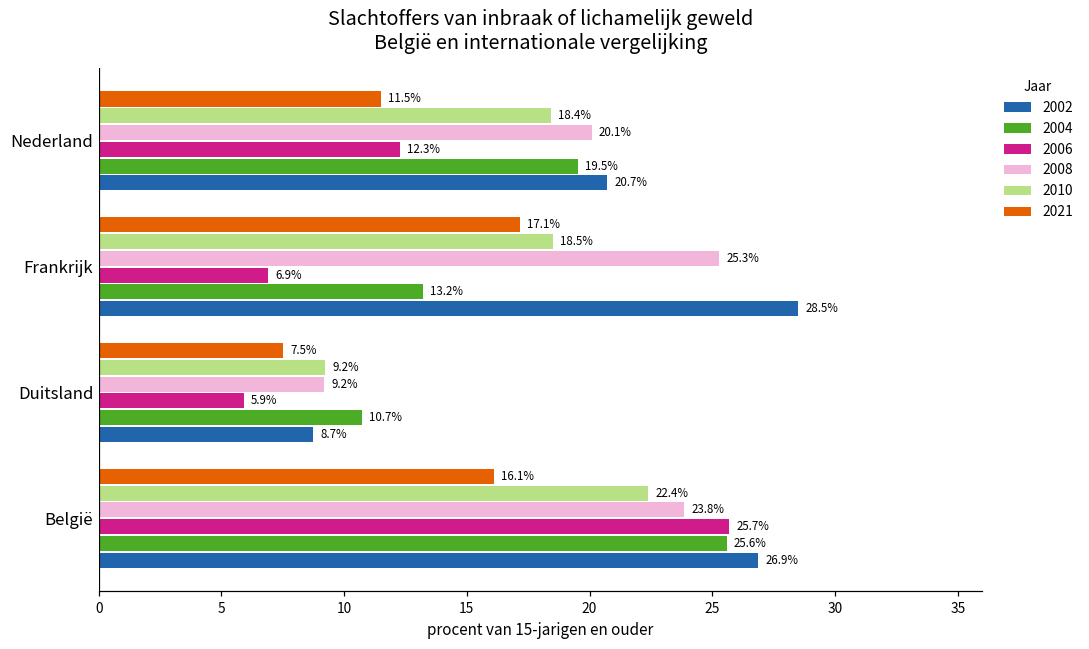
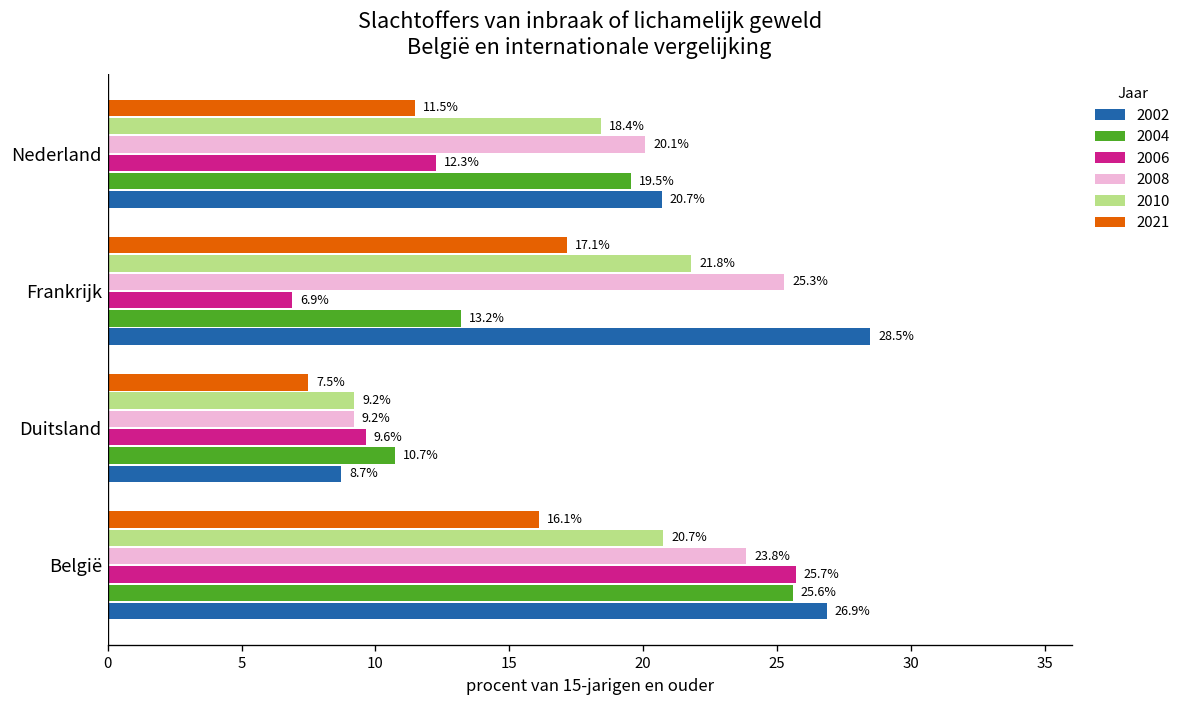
2010, Frankrijk: 18.5% -> 21.8%
2006, Duitsland: 5.9% -> 9.6%
2010, België: 22.4% -> 20.7%
